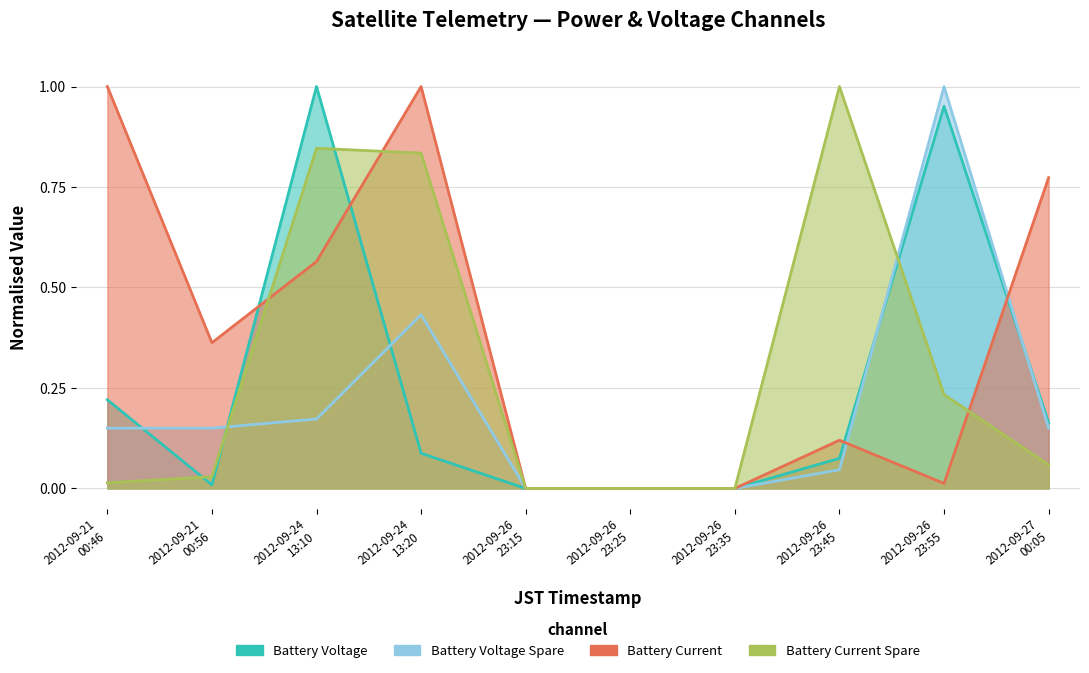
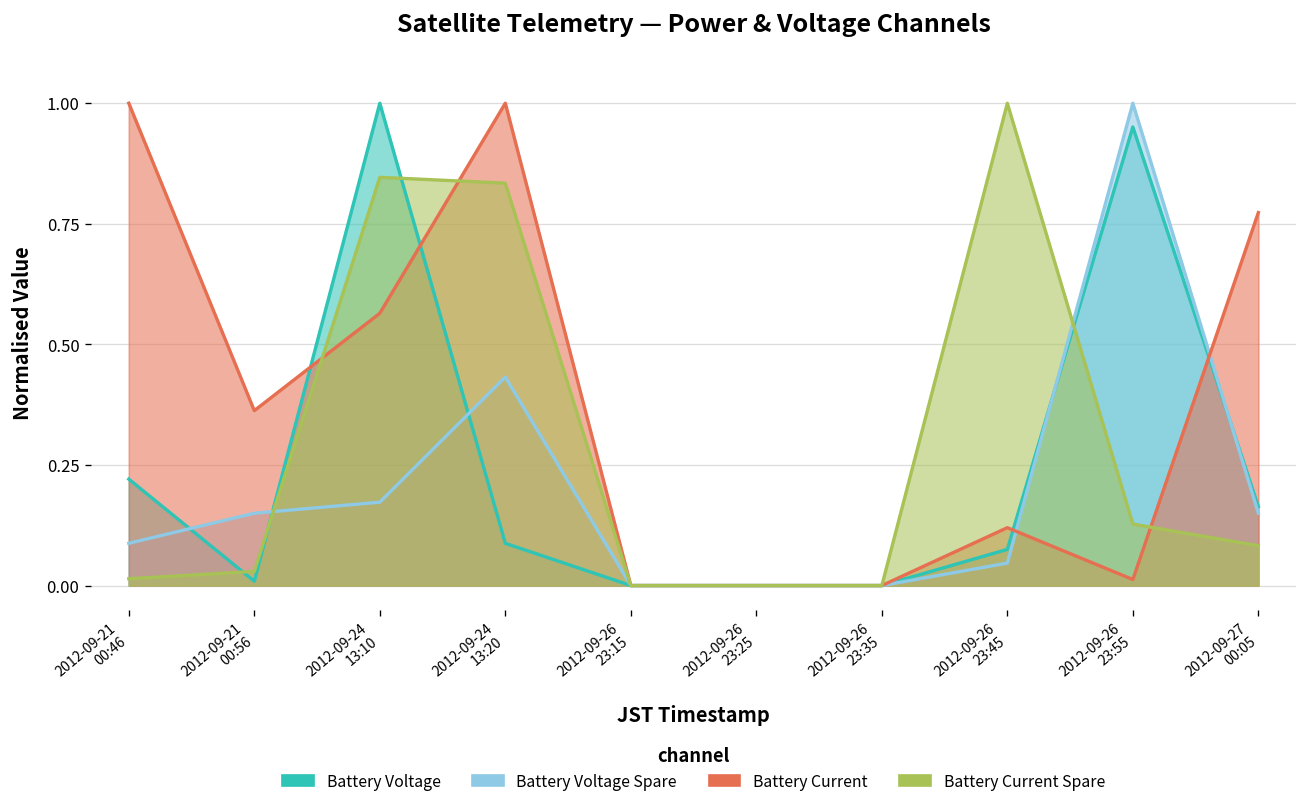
Battery Voltage Spare, 2012-09-21 00:46: 0.15 -> 0.09
Battery Current Spare, 2012-09-26 23:55: 0.23 -> 0.13
Battery Current Spare, 2012-09-27 00:05: 0.06 -> 0.08
